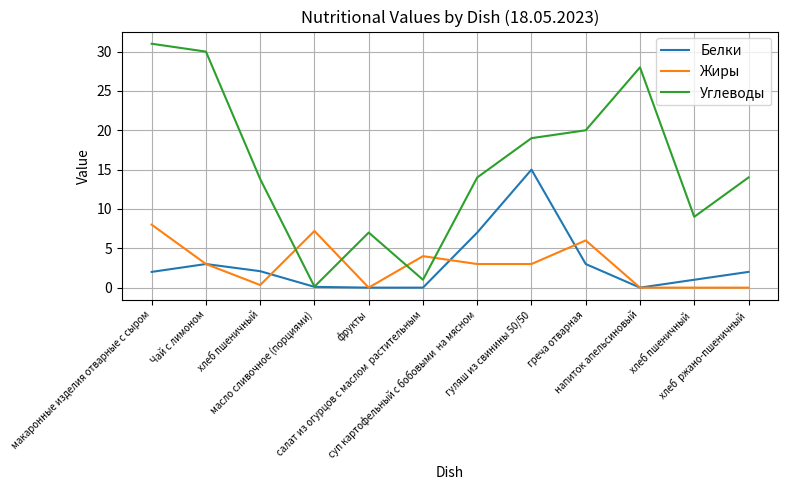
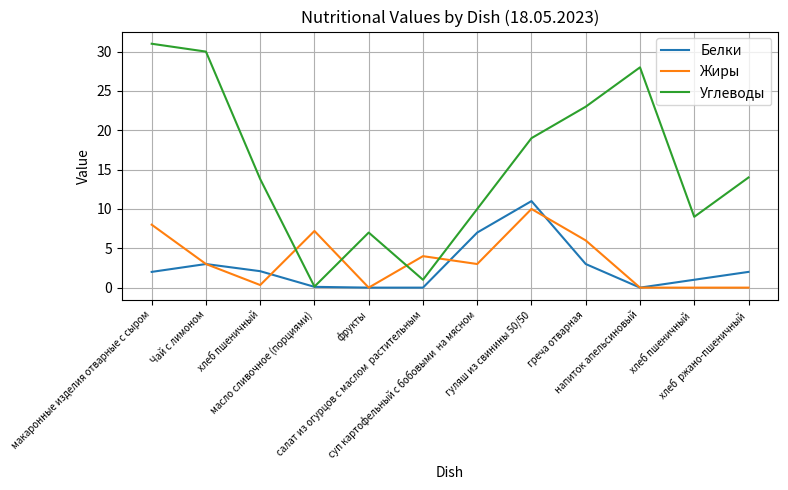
Углеводы, суп картофельный с бобовыми на мясном: 14 -> 10
Белки, гуляш из свинины 50/50: 15 -> 11
Жиры, гуляш из свинины 50/50: 3 -> 10
Углеводы, греча отварная: 20 -> 23
